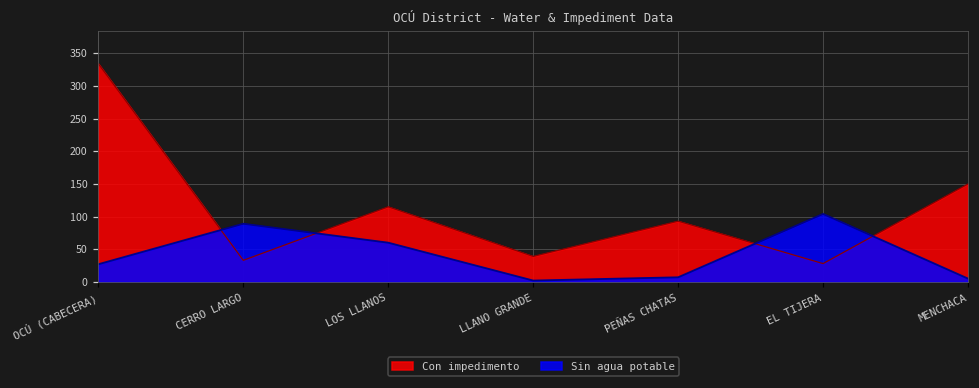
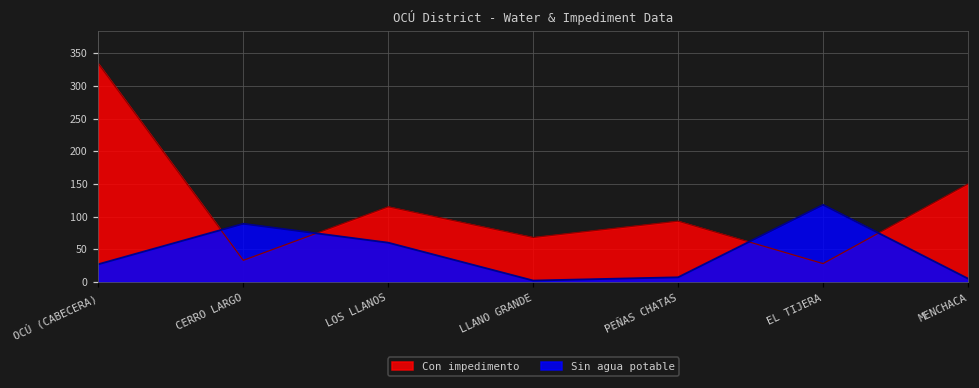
Con impedimento, LLANO GRANDE: 40 -> 70
Sin agua potable, EL TIJERA: 100 -> 120
